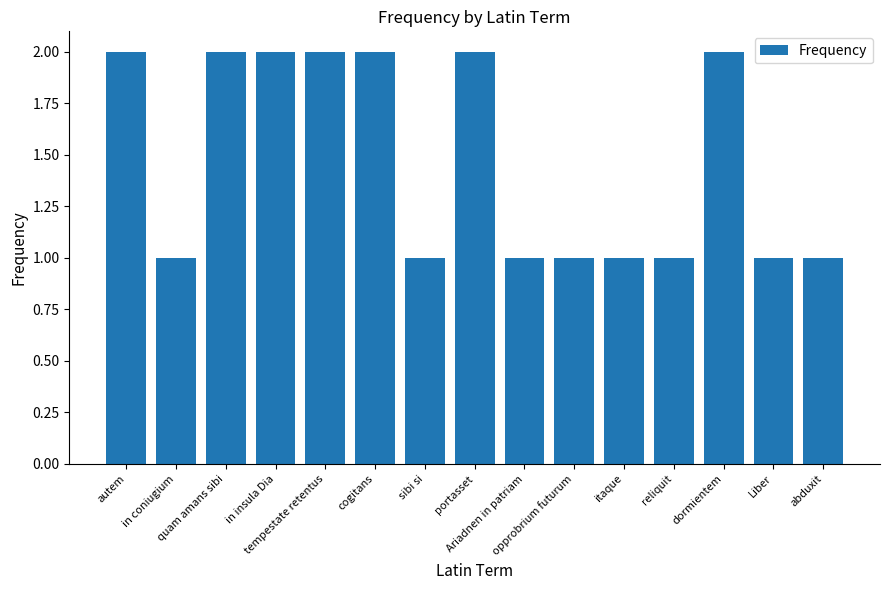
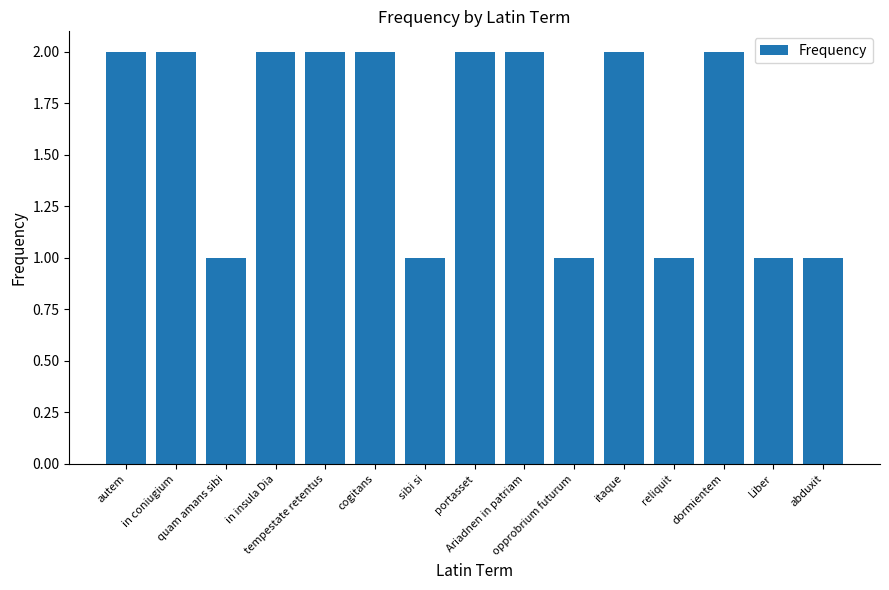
in coniugium: 1 -> 2
quam amans sibi: 2 -> 1
Ariadnen in patriam: 1 -> 2
itaque: 1 -> 2
